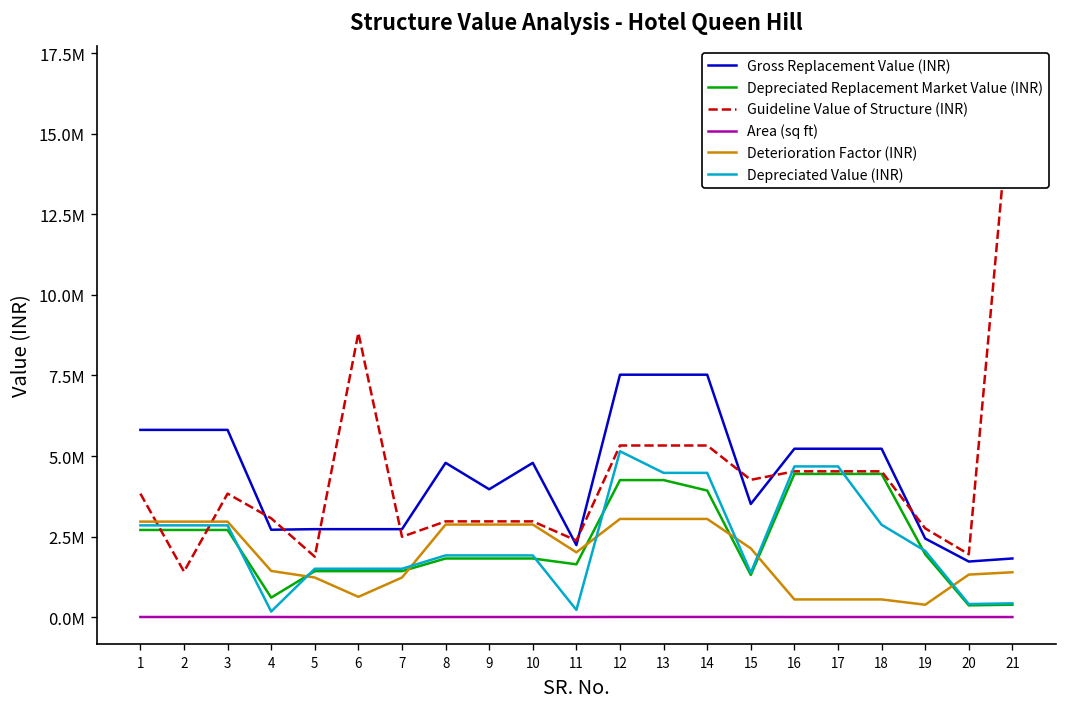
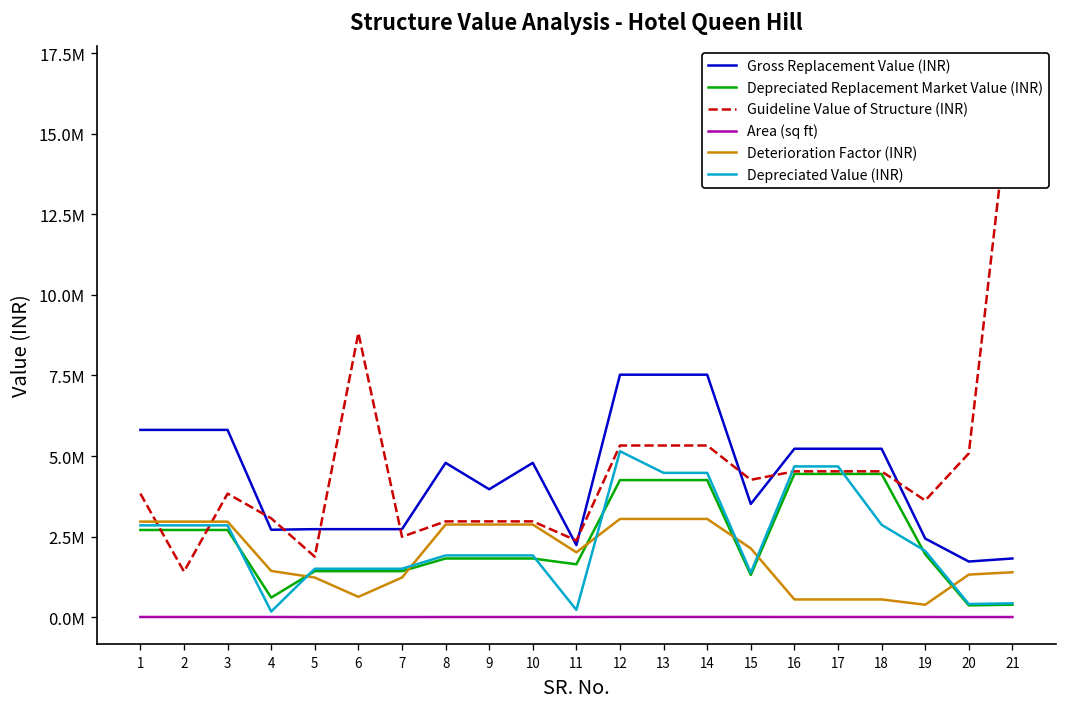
Depreciated Replacement Market Value (INR), 14: 3900000 -> 4300000
Guideline Value of Structure (INR), 19: 2800000 -> 3600000
Guideline Value of Structure (INR), 20: 2000000 -> 5100000
